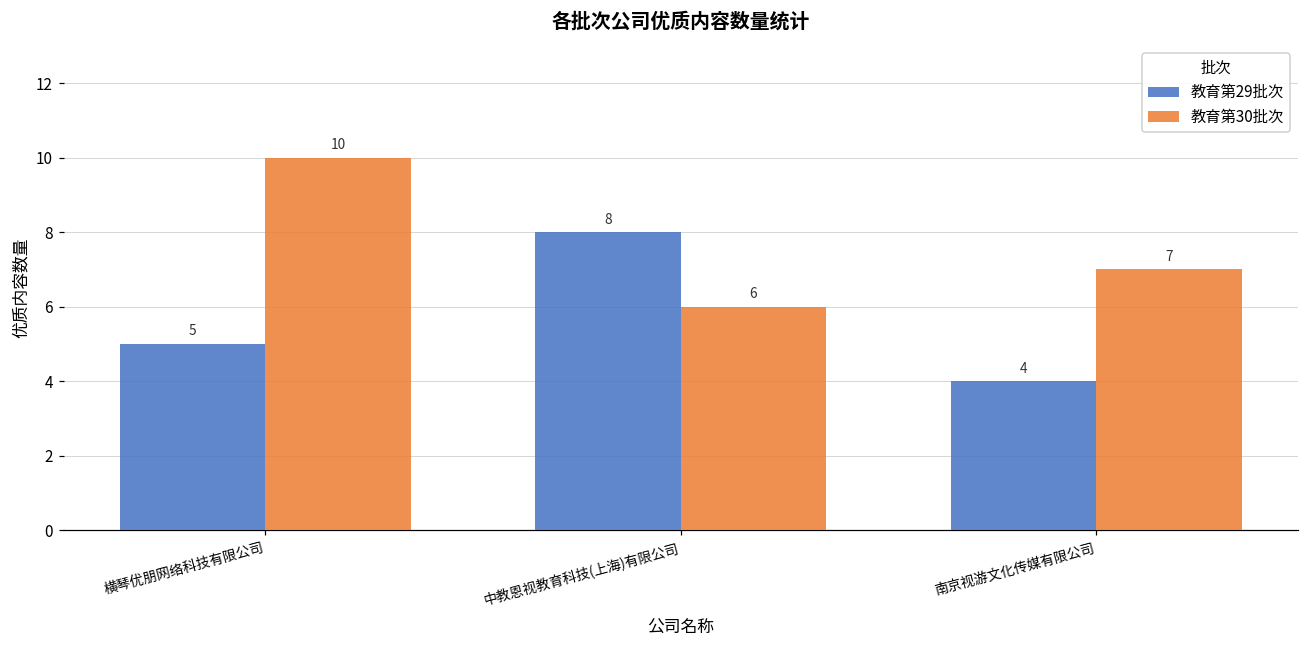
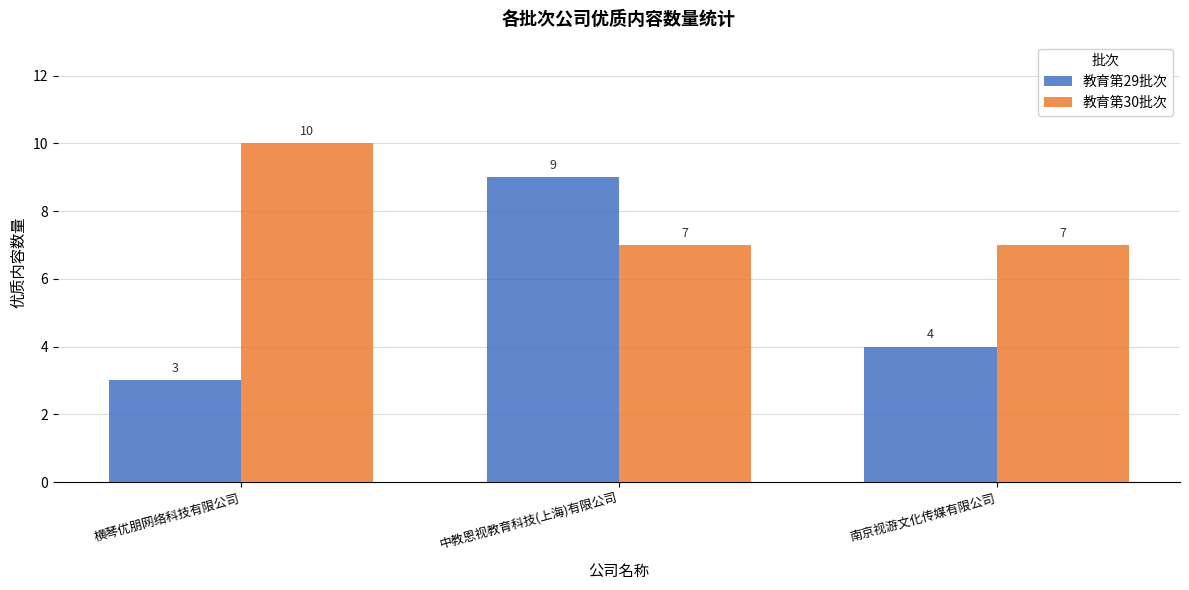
教育第29批次, 横琴优朋网络科技有限公司: 5 -> 3
教育第29批次, 中教恩视教育科技(上海)有限公司: 8 -> 9
教育第30批次, 中教恩视教育科技(上海)有限公司: 6 -> 7
